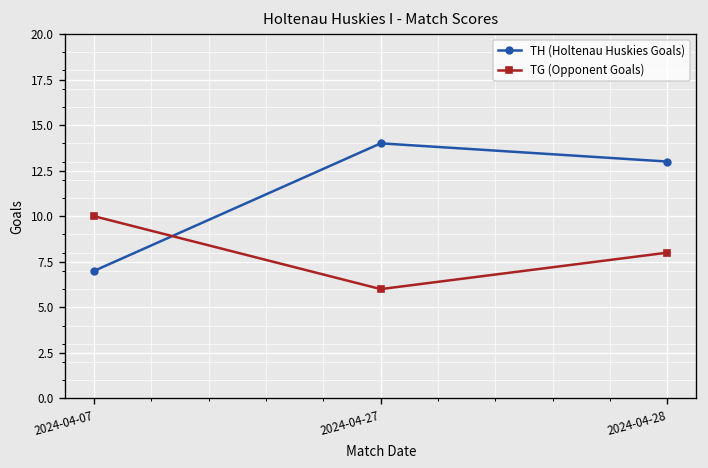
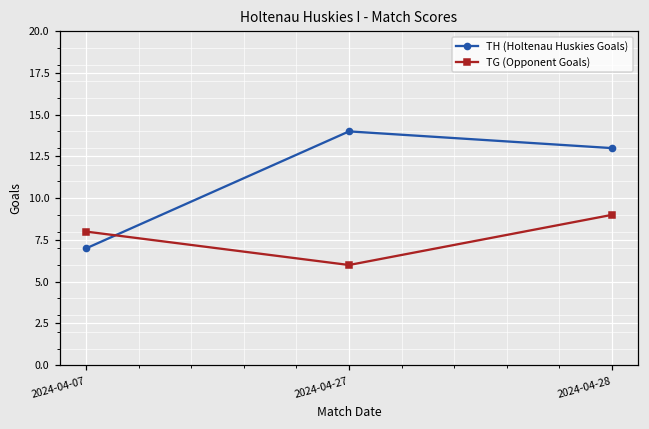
TG (Opponent Goals), 2024-04-07: 10 -> 8
TG (Opponent Goals), 2024-04-28: 8 -> 9
